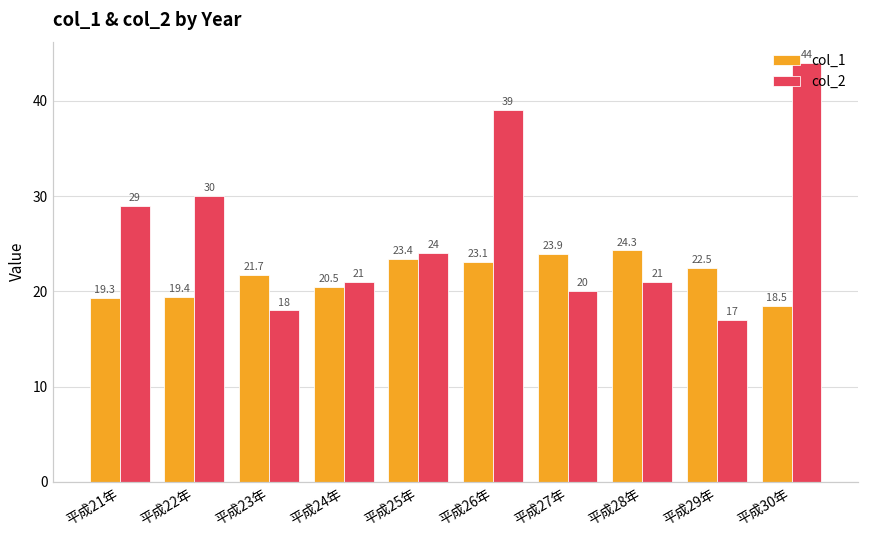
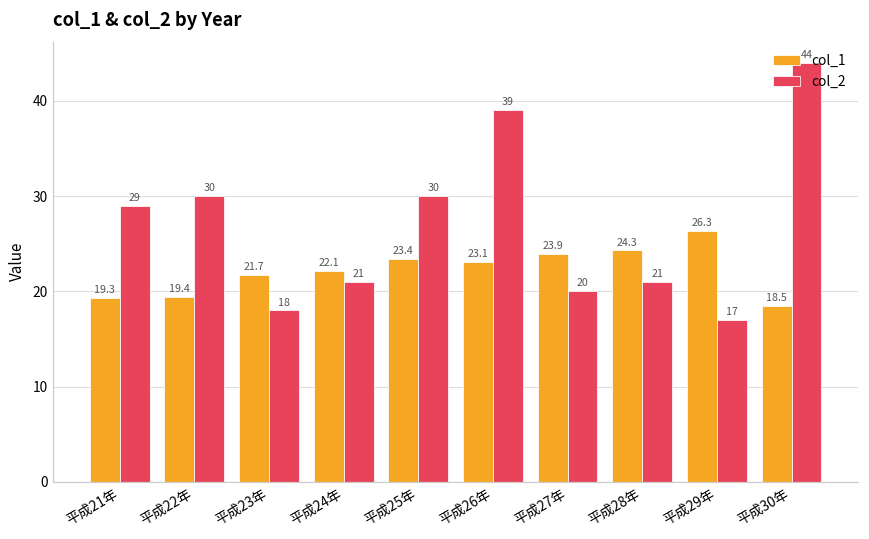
col_1, 平成24年: 20.5 -> 22.1
col_2, 平成25年: 24 -> 30
col_1, 平成29年: 22.5 -> 26.3
